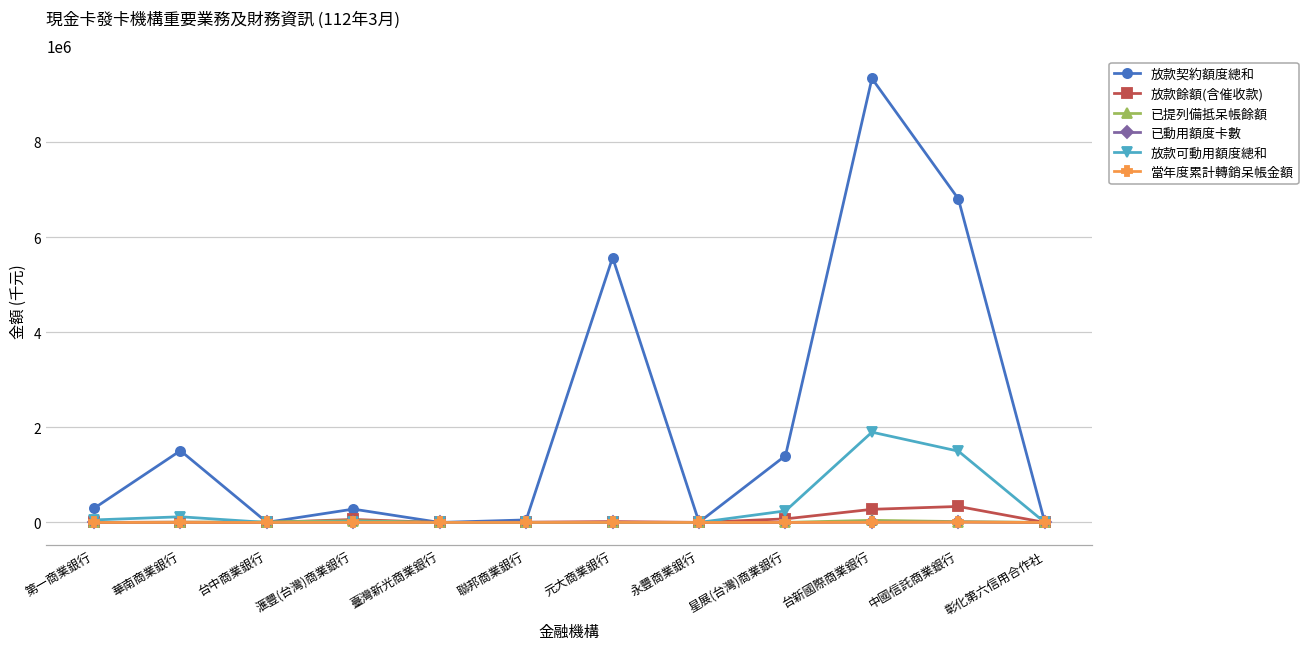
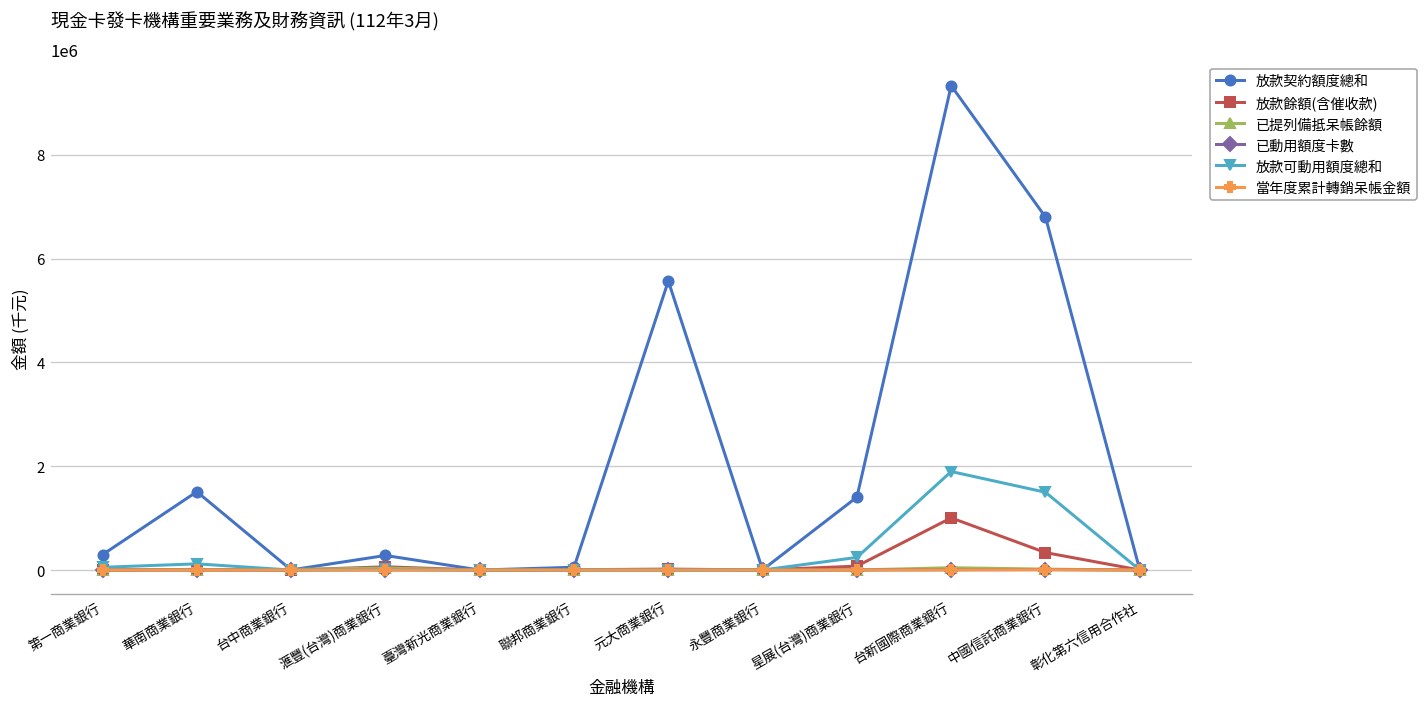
放款餘額(含催收款), 台新國際商業銀行: 300000 -> 1000000
